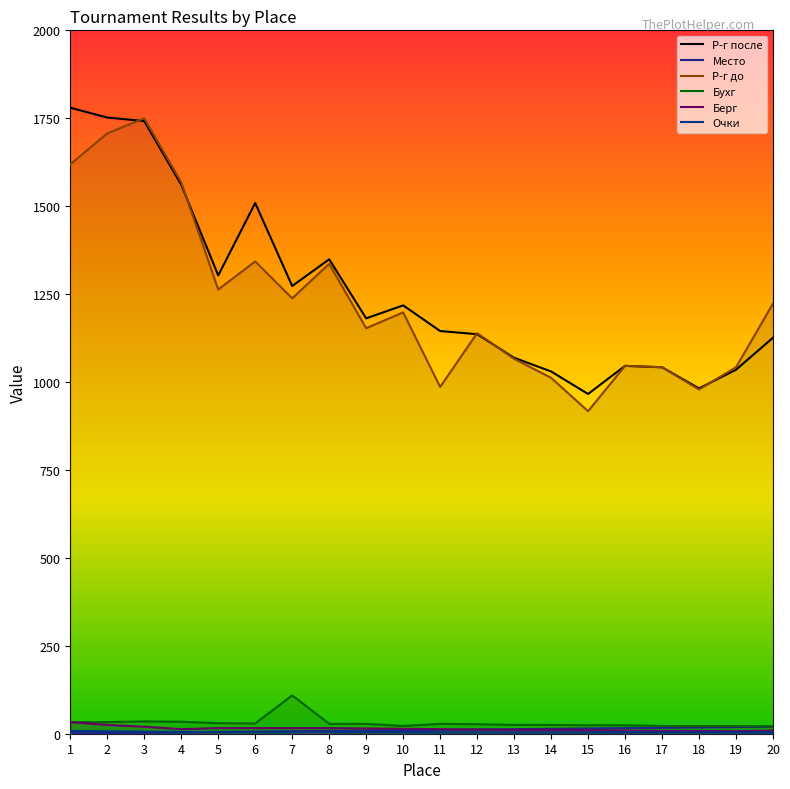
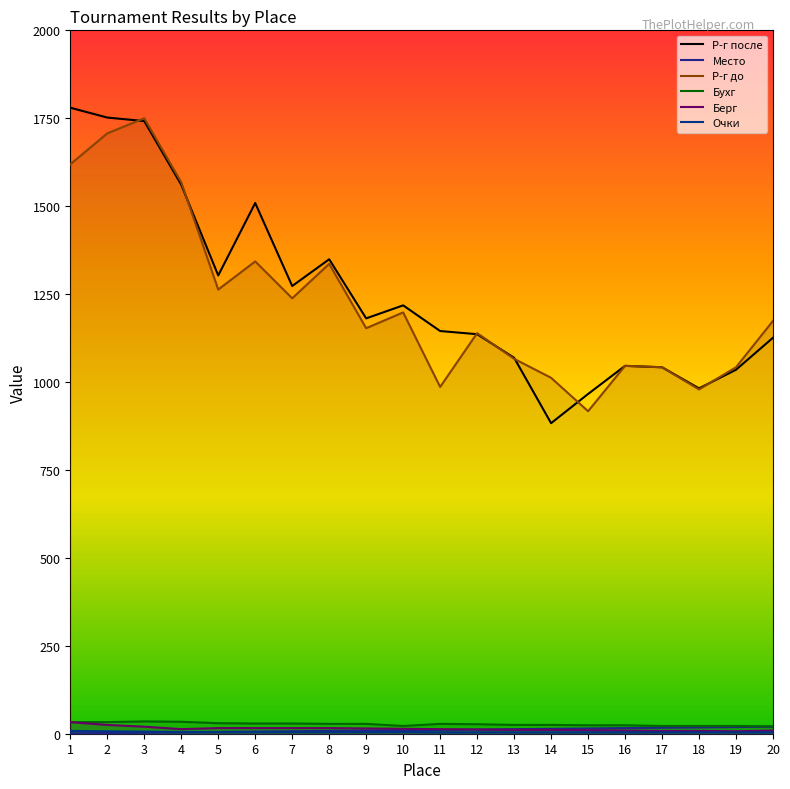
Бухг, 7: 110 -> 30
Р-г после, 14: 1030 -> 880
Р-г до, 20: 1220 -> 1170
